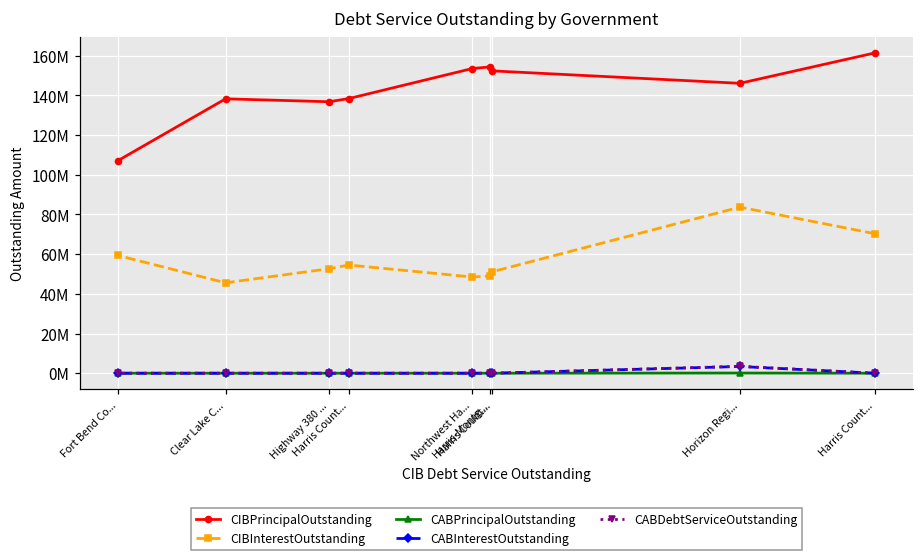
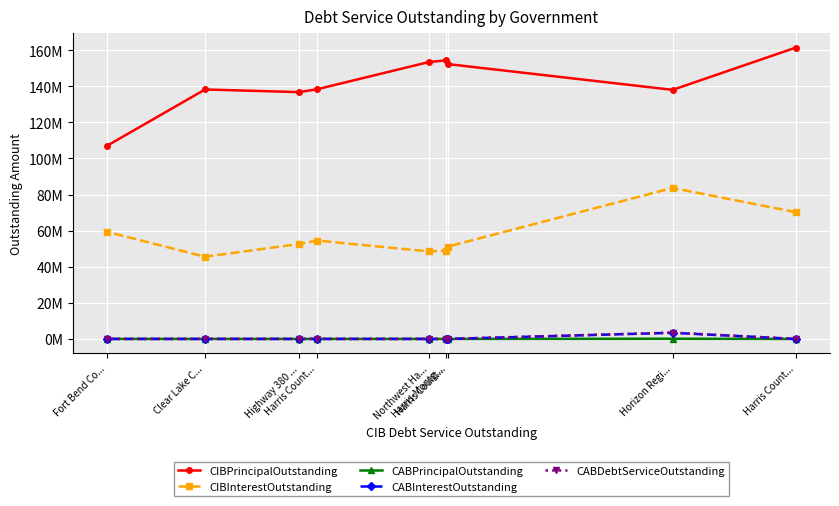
CIBPrincipalOutstanding, Horizon Regi...: 146000000 -> 138000000
